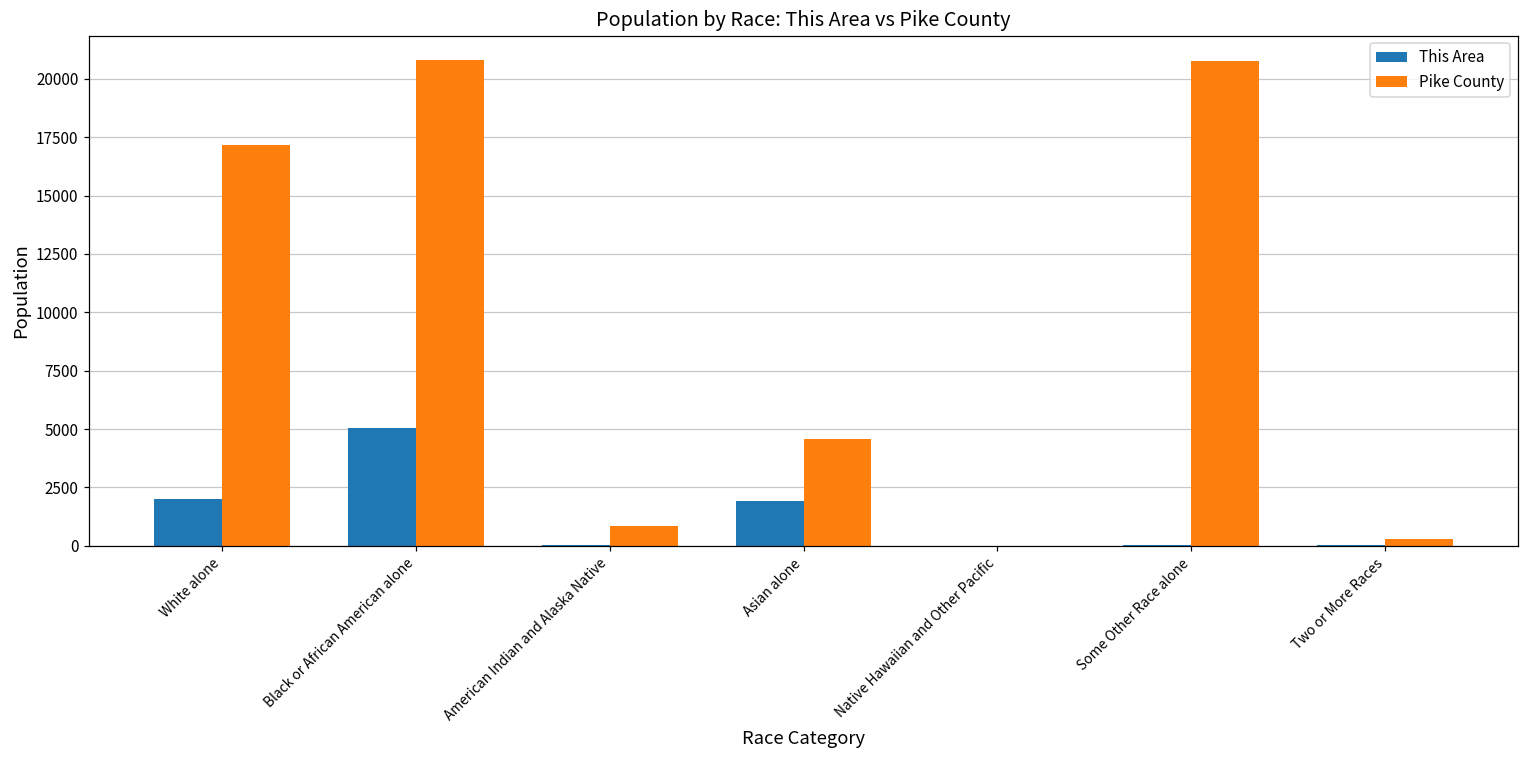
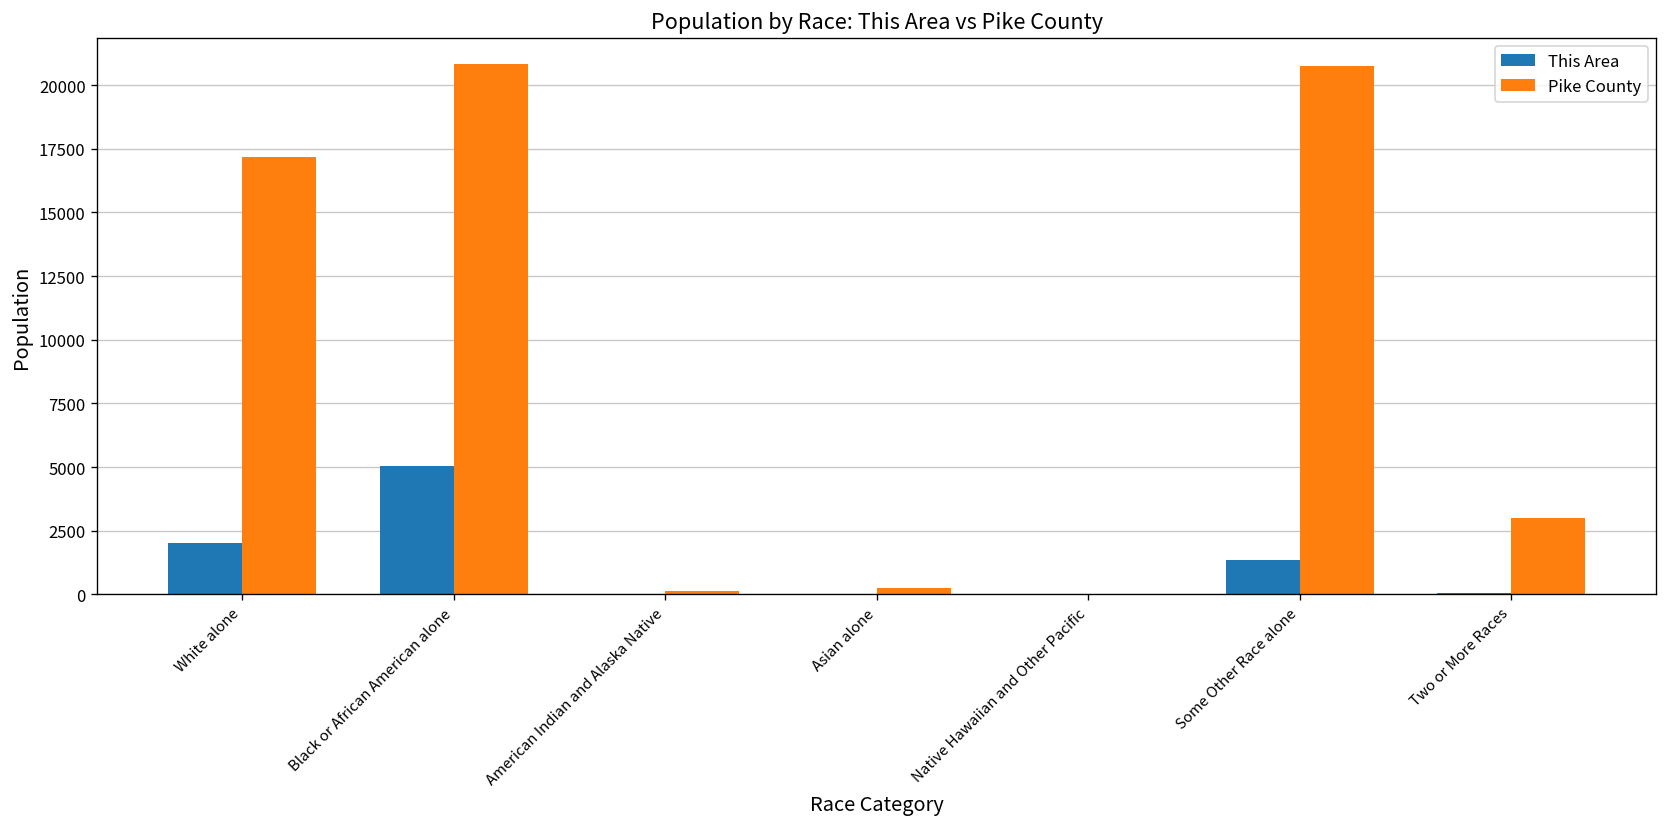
Pike County, American Indian and Alaska Native: 900 -> 100
This Area, Asian alone: 1900 -> 0
Pike County, Asian alone: 4600 -> 200
This Area, Some Other Race alone: 0 -> 1300
Pike County, Two or More Races: 300 -> 3000
